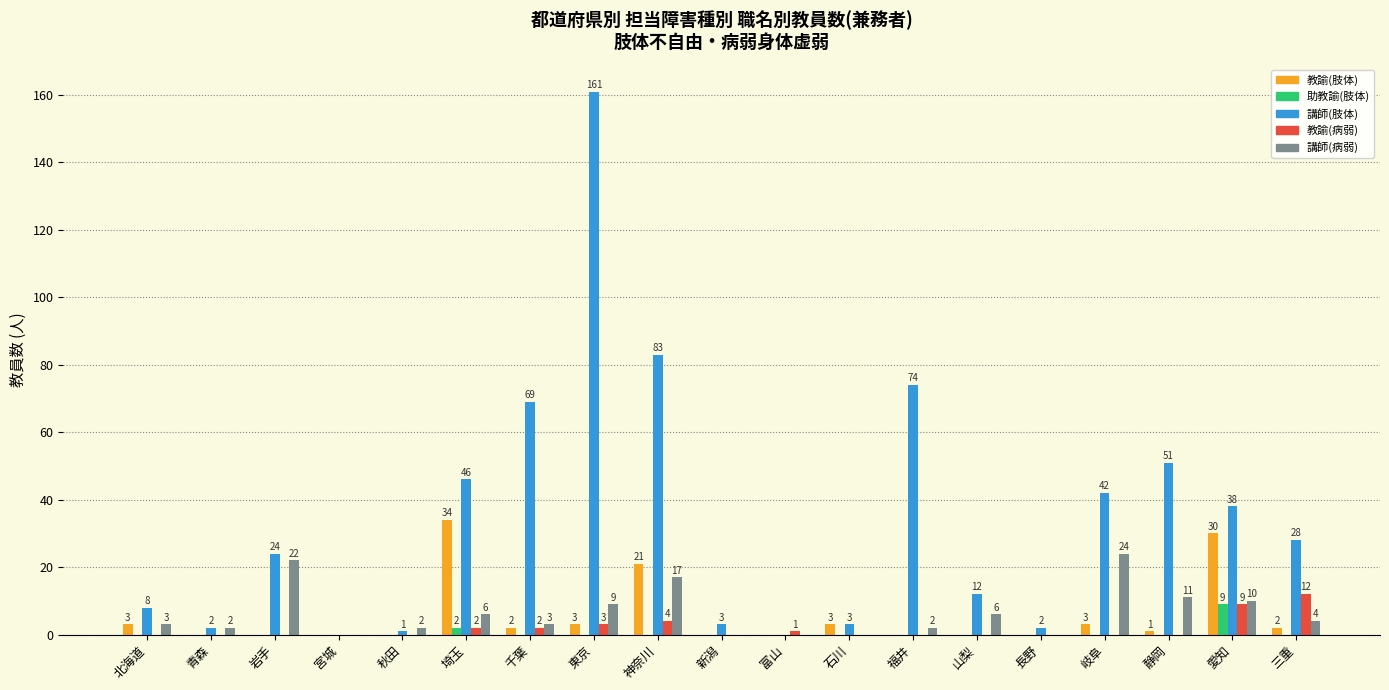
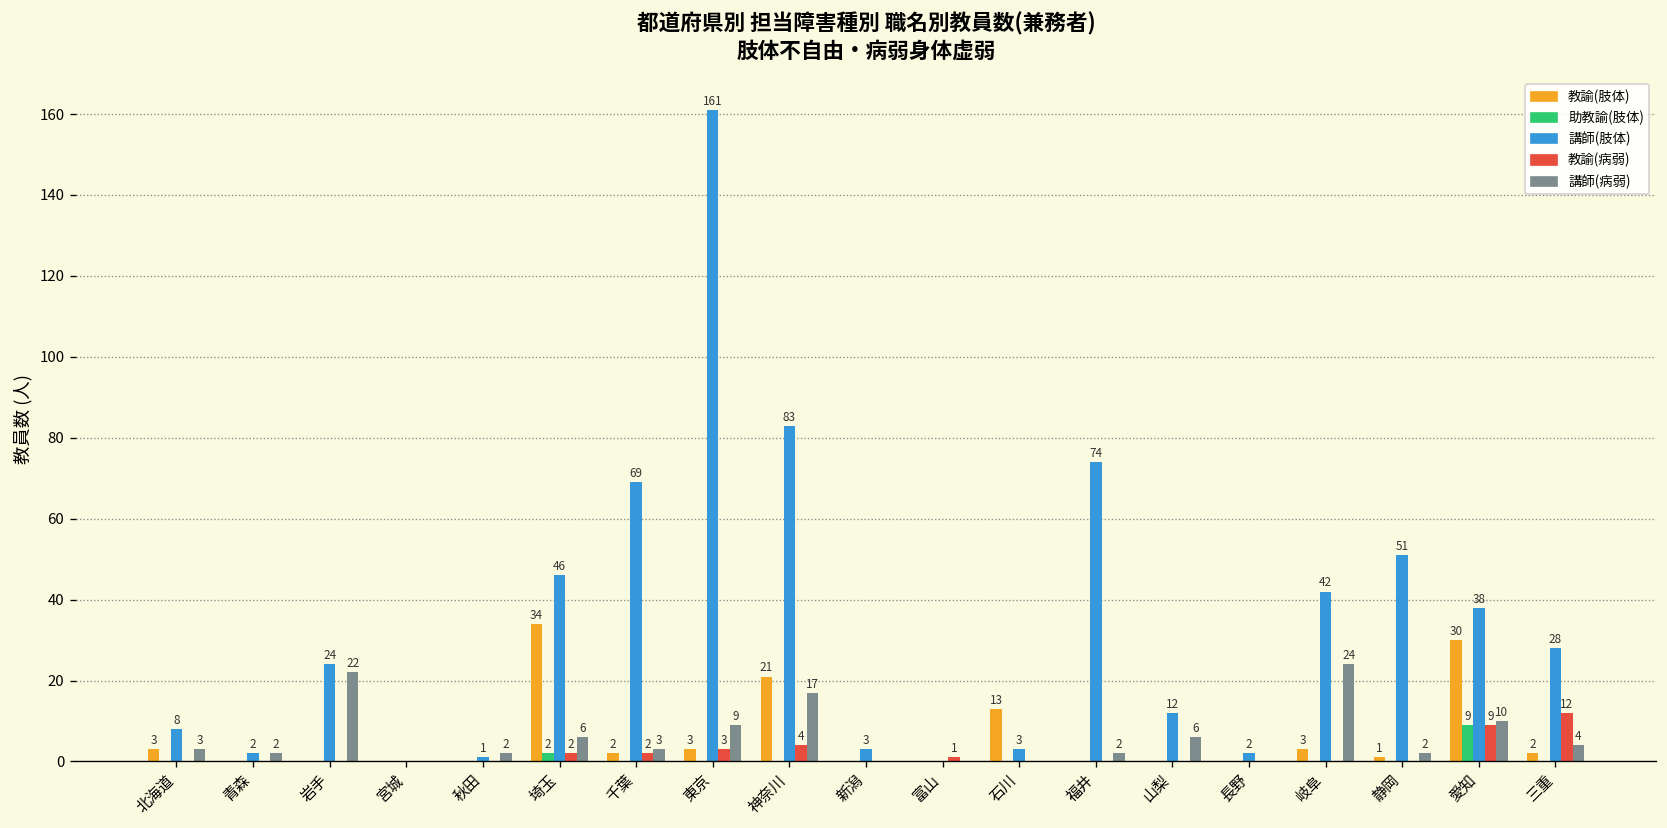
教諭(肢体), 石川: 3 -> 13
講師(病弱), 静岡: 11 -> 2
